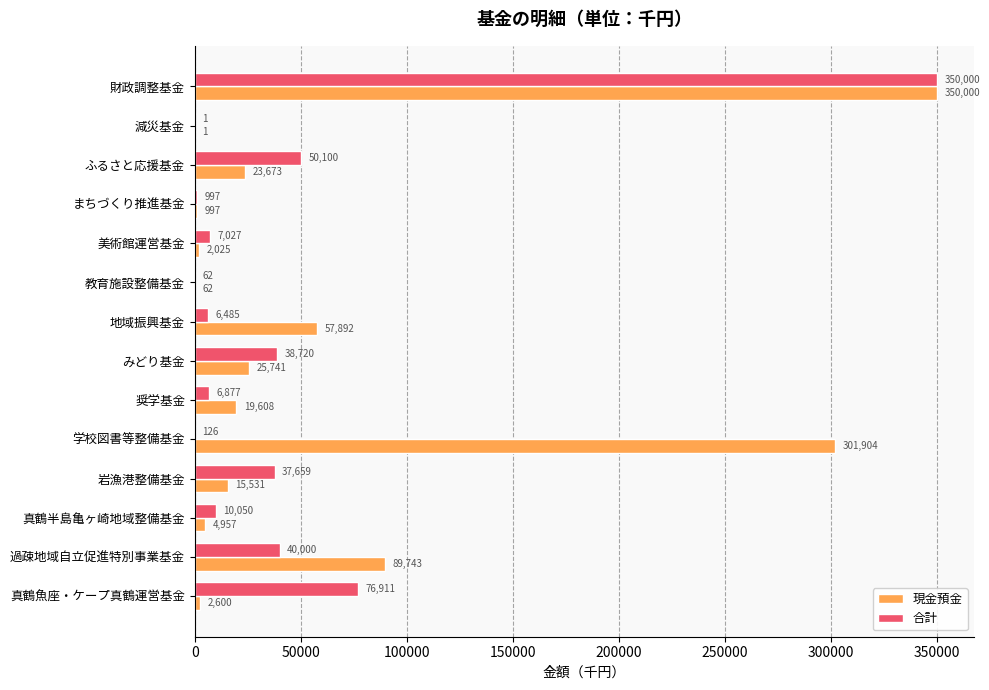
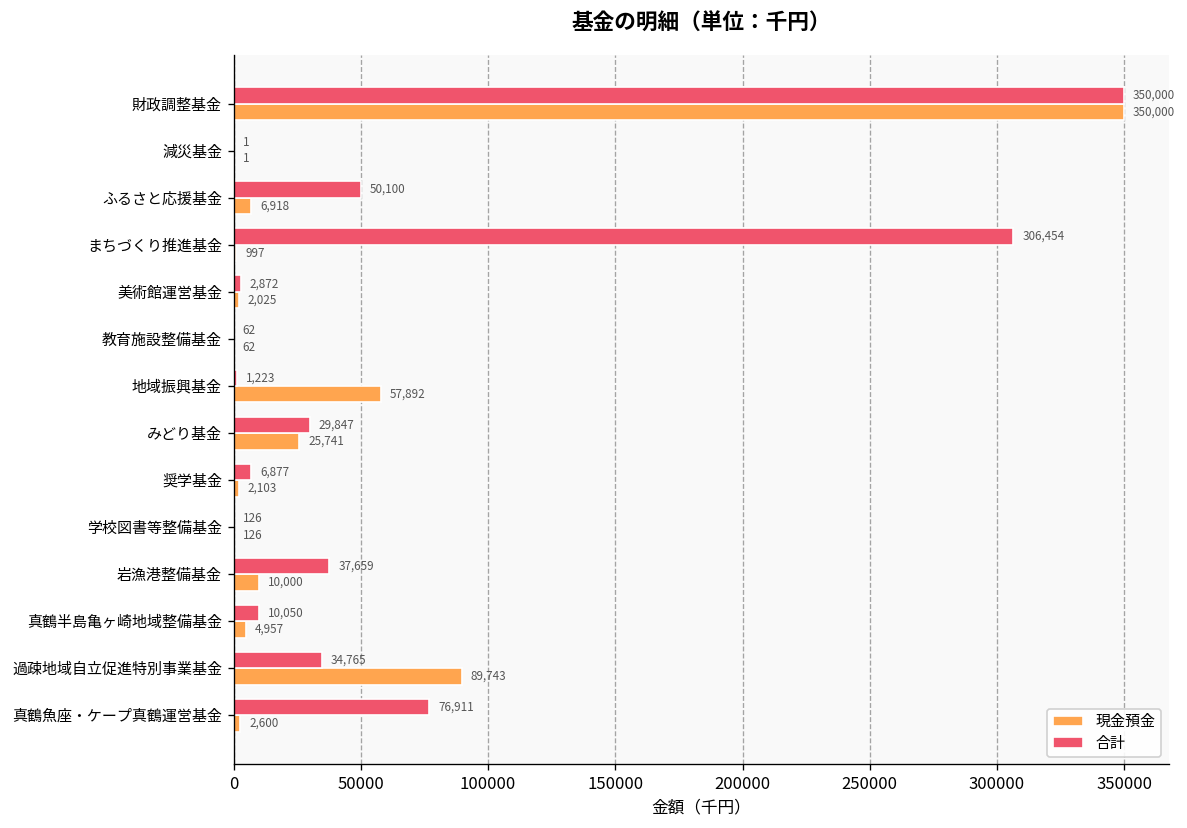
現金預金, ふるさと応援基金: 23,673 -> 6,918
合計, まちづくり推進基金: 997 -> 306,454
合計, 美術館運営基金: 7,027 -> 2,872
合計, 地域振興基金: 6,485 -> 1,223
合計, みどり基金: 38,720 -> 29,847
現金預金, 奨学基金: 19,608 -> 2,103
現金預金, 学校図書等整備基金: 301,904 -> 126
現金預金, 岩漁港整備基金: 15,531 -> 10,000
合計, 過疎地域自立促進特別事業基金: 40,000 -> 34,765
